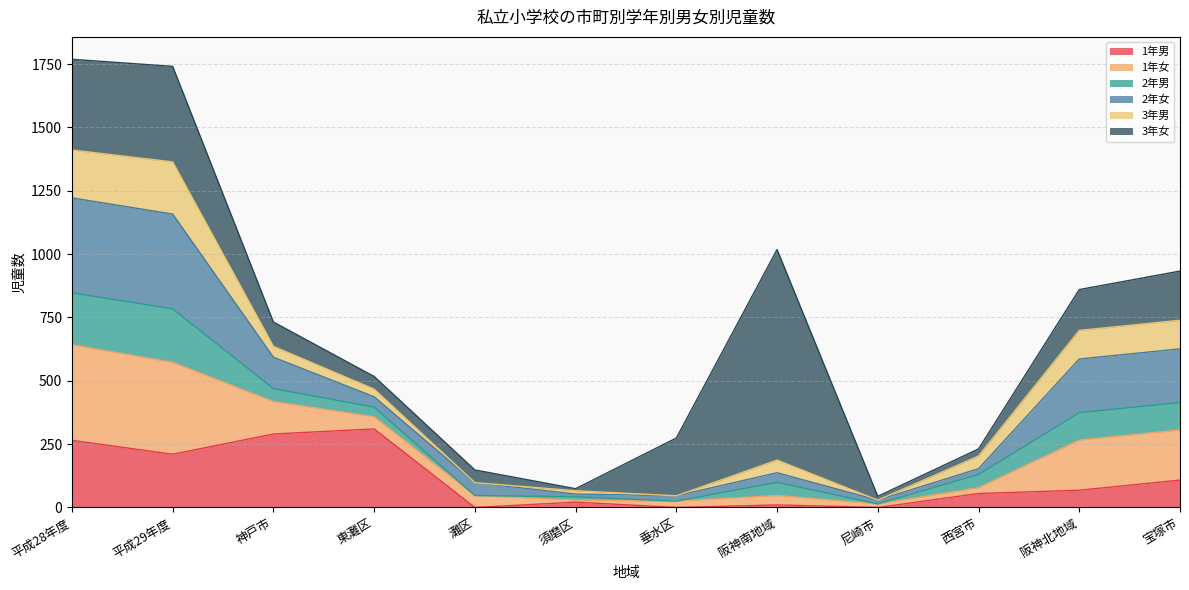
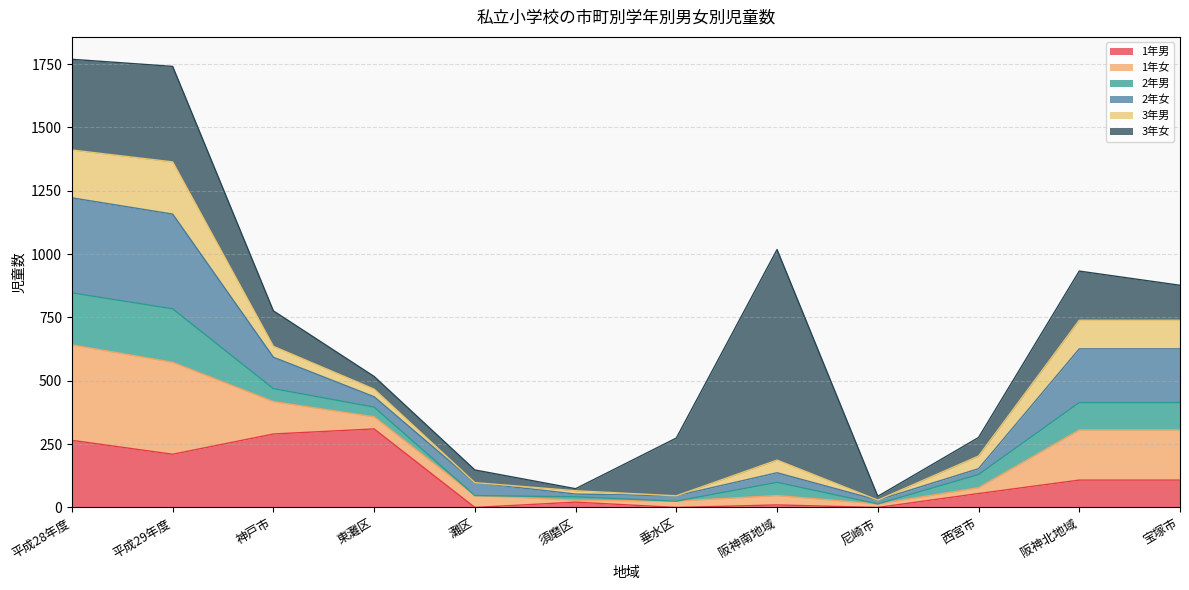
3年女, 神戸市: 100 -> 140
3年女, 西宮市: 30 -> 70
1年男, 阪神北地域: 70 -> 110
3年女, 阪神北地域: 160 -> 190
3年女, 宝塚市: 190 -> 140
